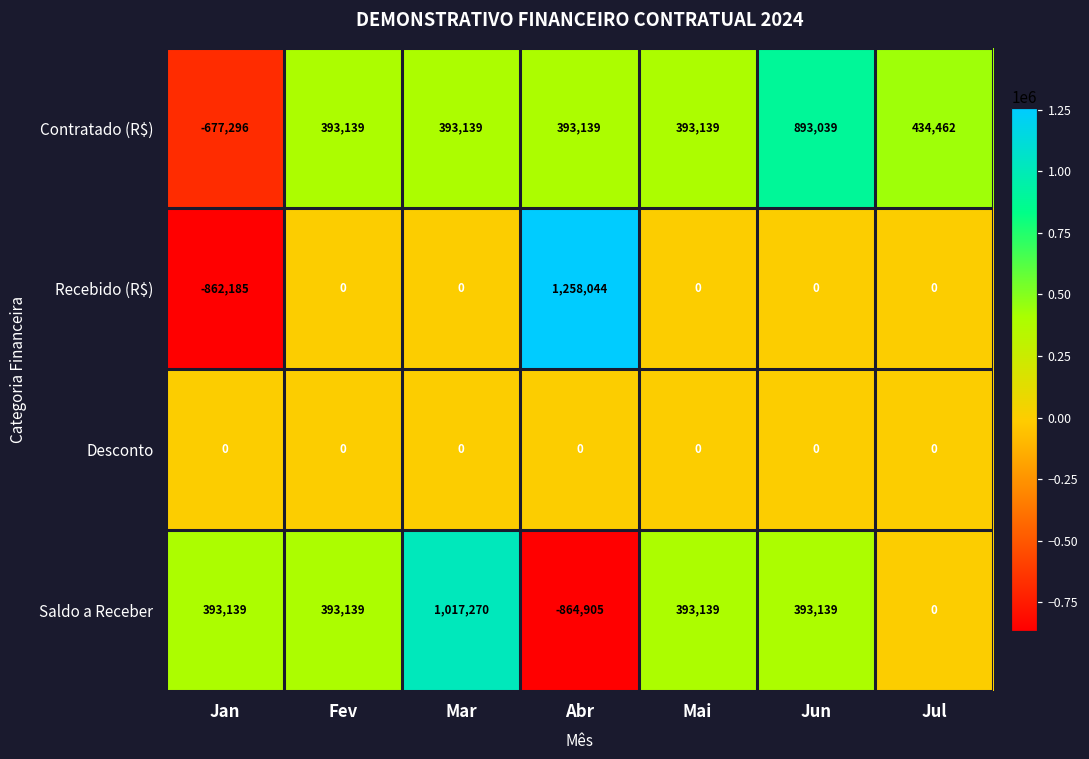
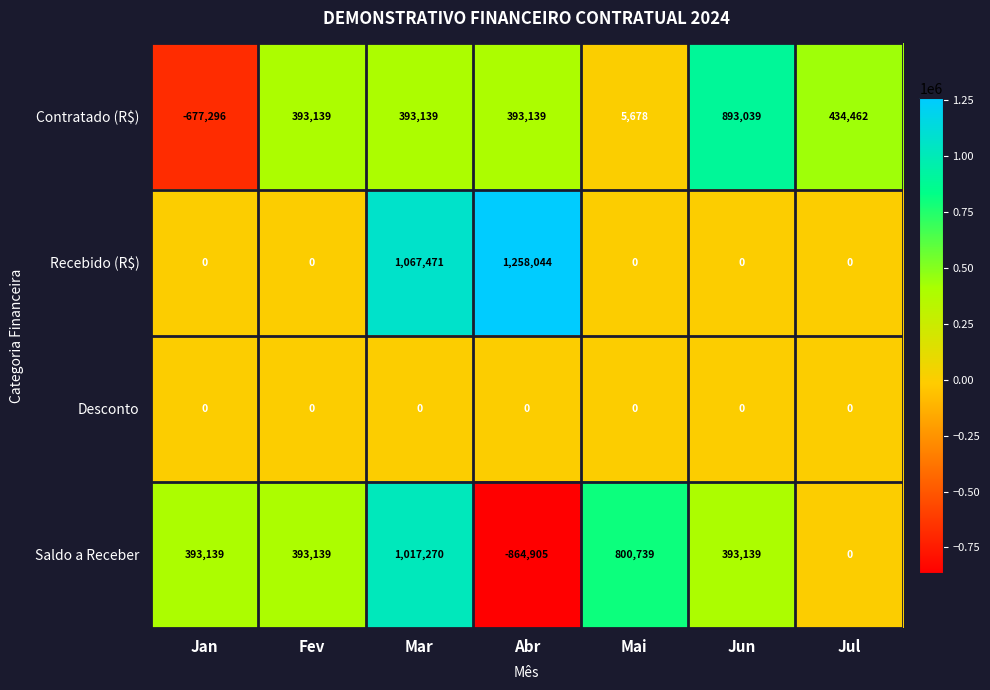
Contratado (R$), Mai: 393,139 -> 5,678
Recebido (R$), Jan: -862,185 -> 0
Recebido (R$), Mar: 0 -> 1,067,471
Saldo a Receber, Mai: 393,139 -> 800,739
